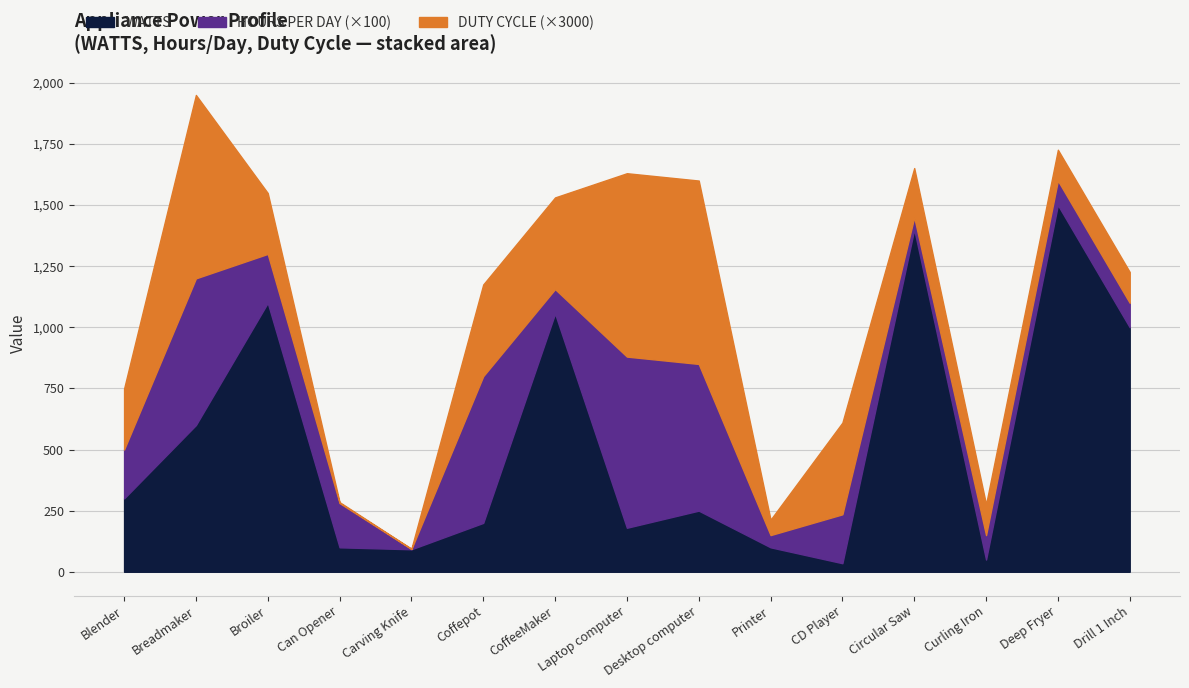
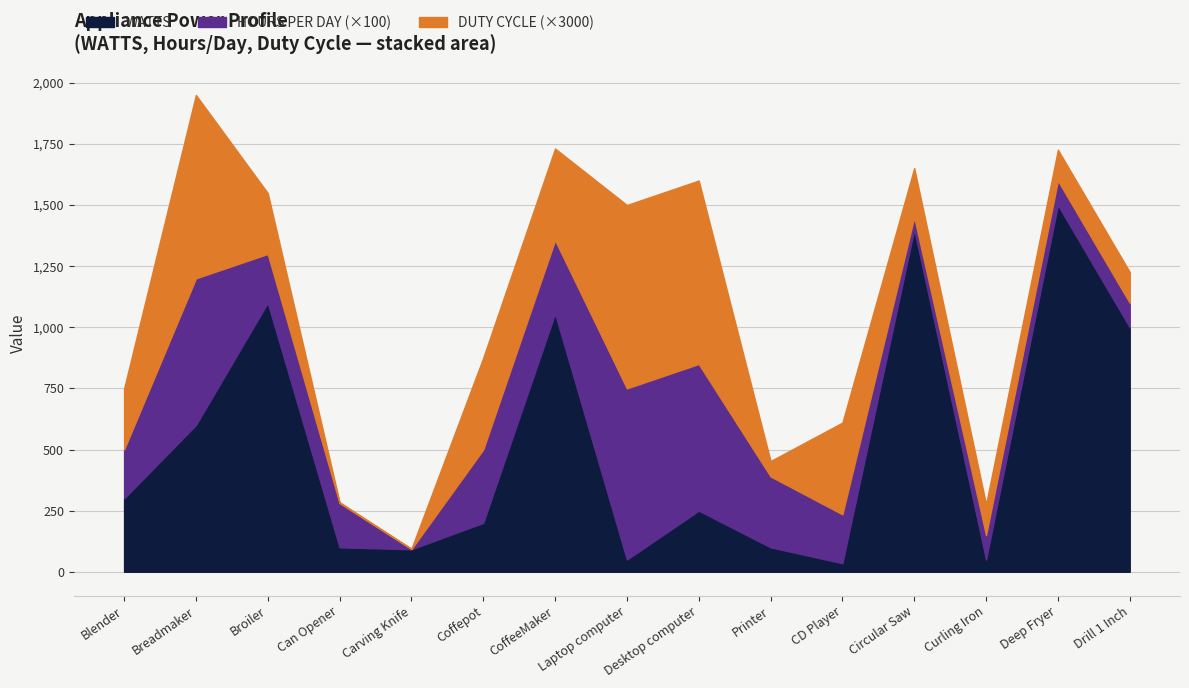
HOURS PER DAY (×100), Coffepot: 600 -> 300
HOURS PER DAY (×100), CoffeeMaker: 100 -> 300
WATTS, Laptop computer: 180 -> 50
HOURS PER DAY (×100), Printer: 50 -> 290
